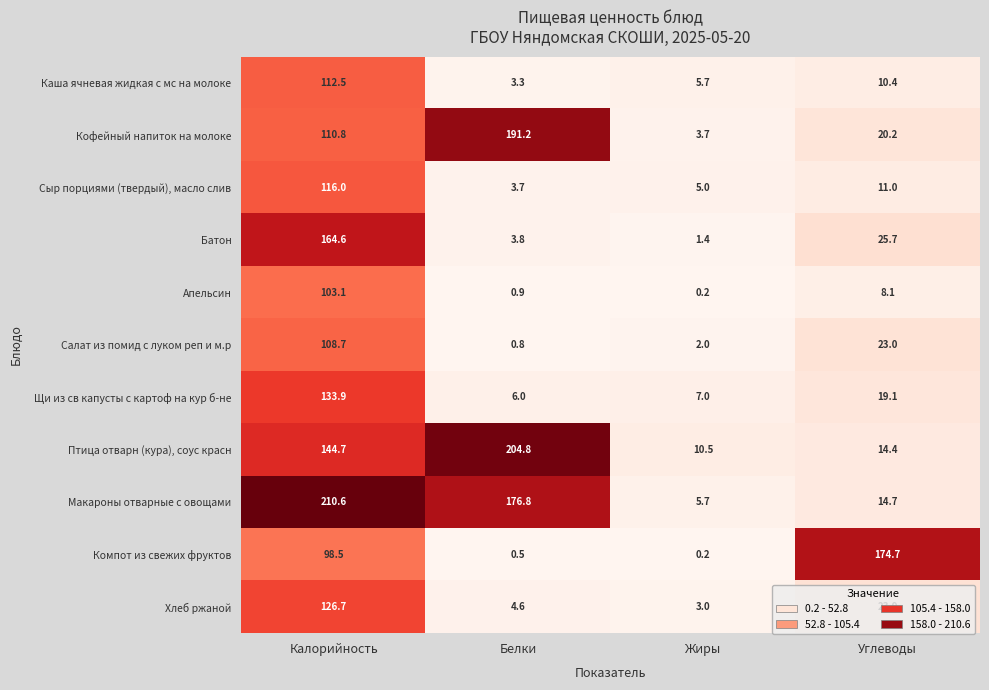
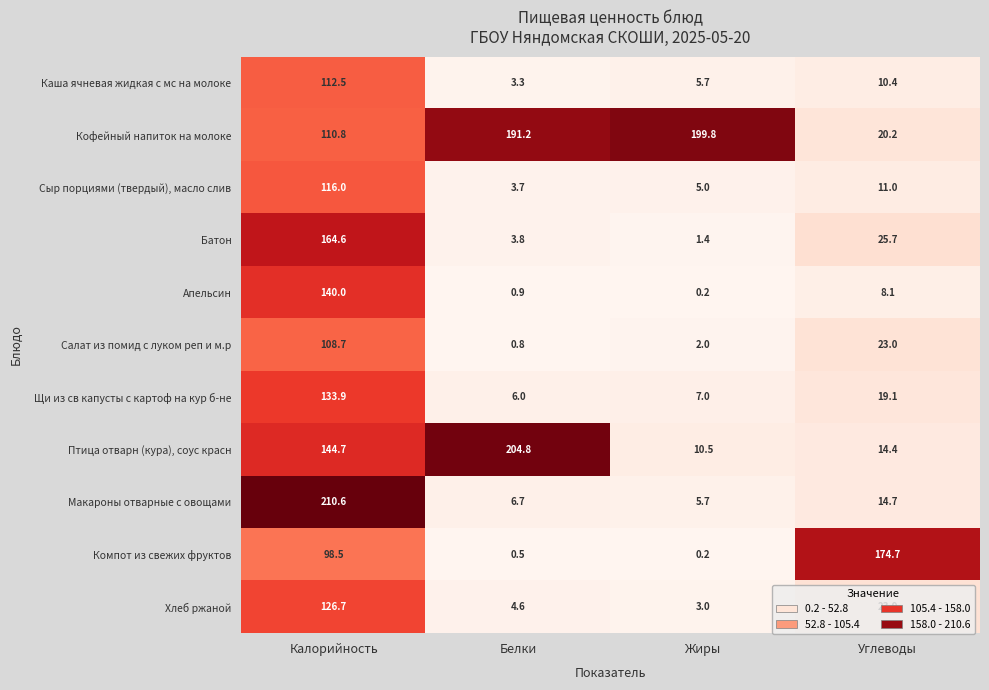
Кофейный напиток на молоке, Жиры: 3.7 -> 199.8
Апельсин, Калорийность: 103.1 -> 140.0
Макароны отварные с овощами, Белки: 176.8 -> 6.7
